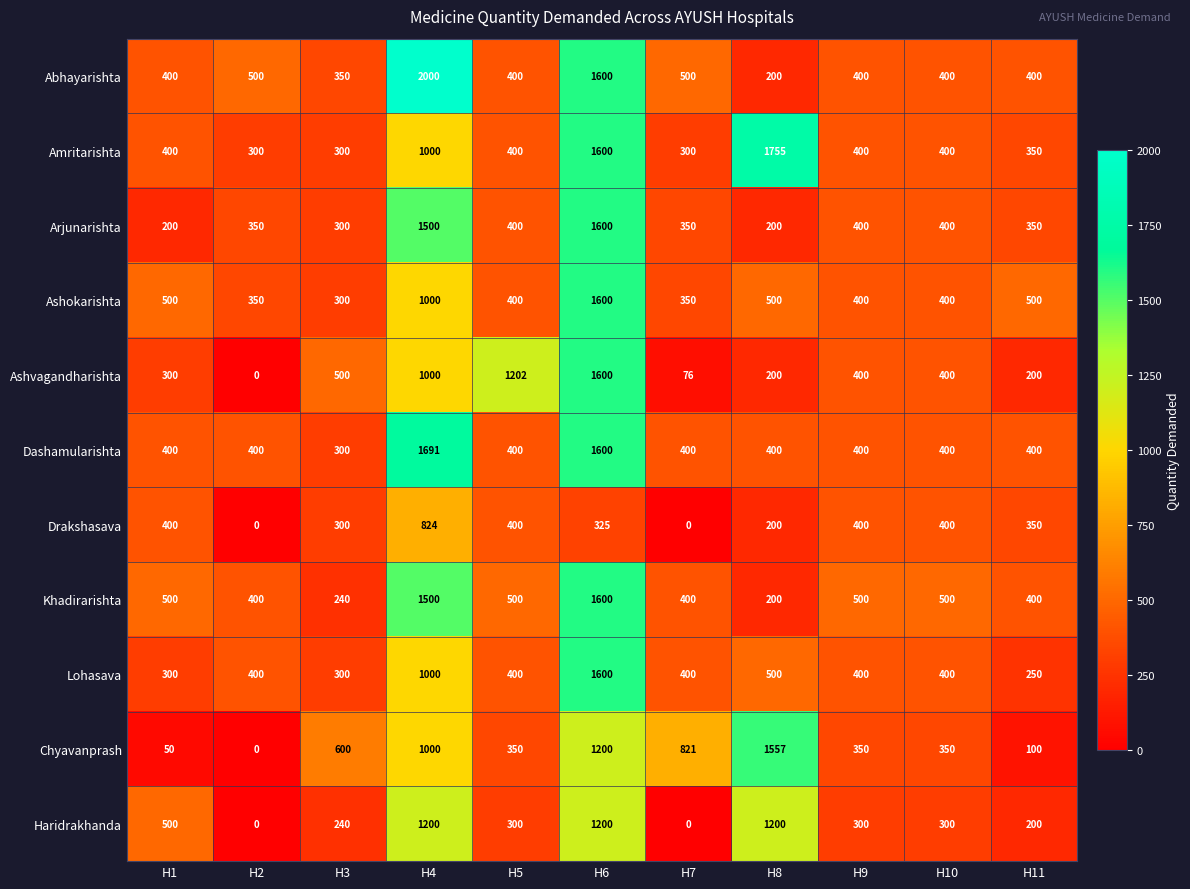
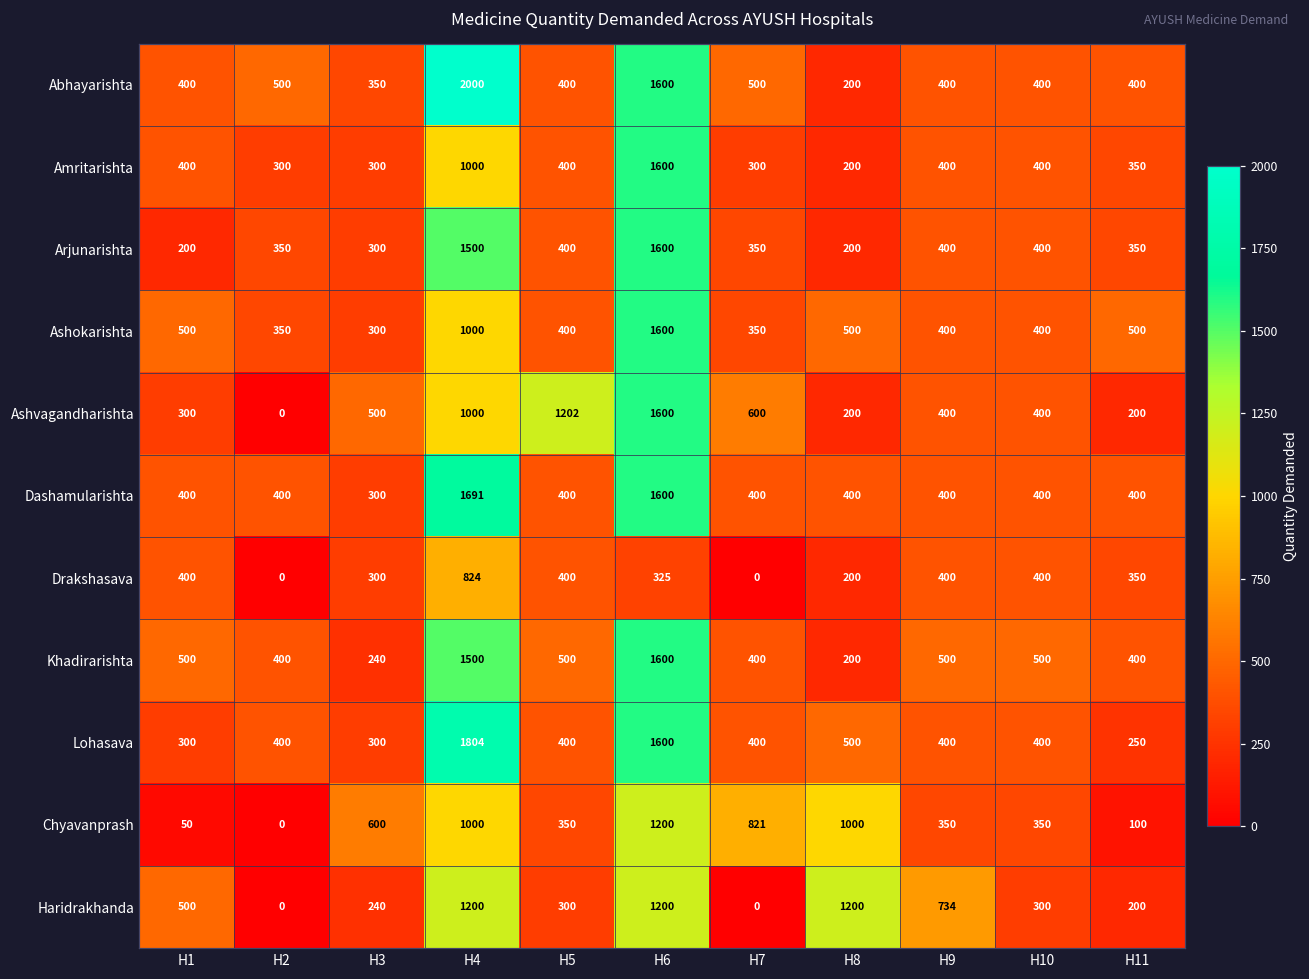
Amritarishta, H8: 1755 -> 200
Ashvagandharishta, H7: 76 -> 600
Lohasava, H4: 1000 -> 1804
Chyavanprash, H8: 1557 -> 1000
Haridrakhanda, H9: 300 -> 734
